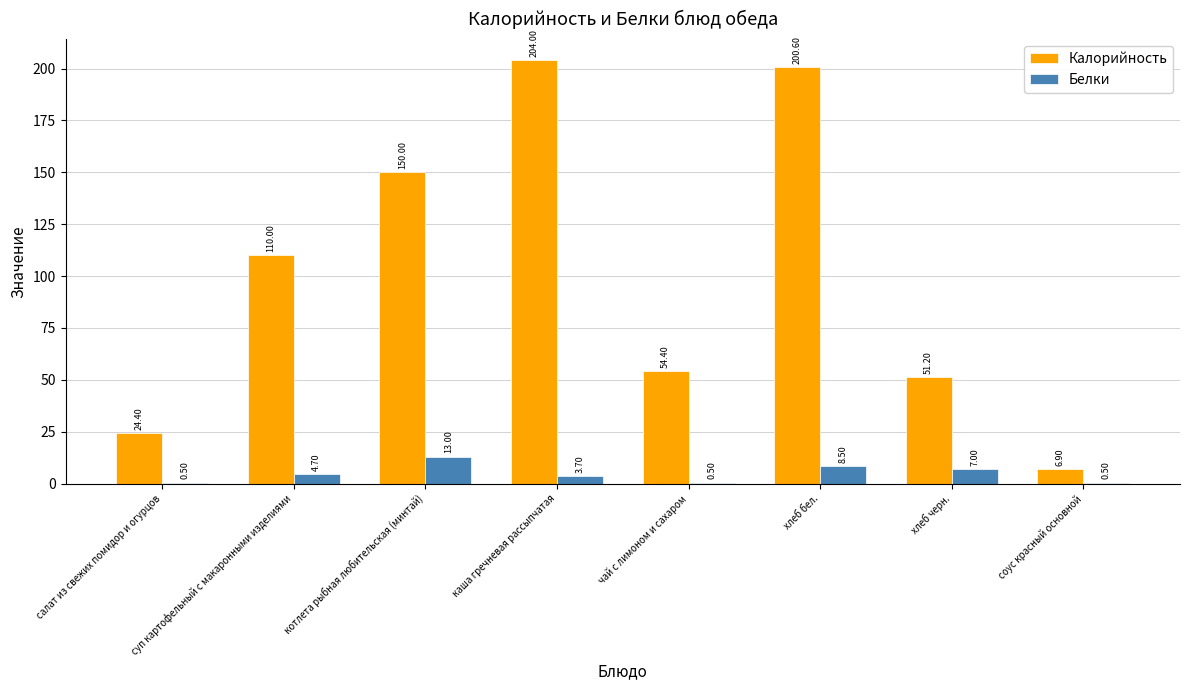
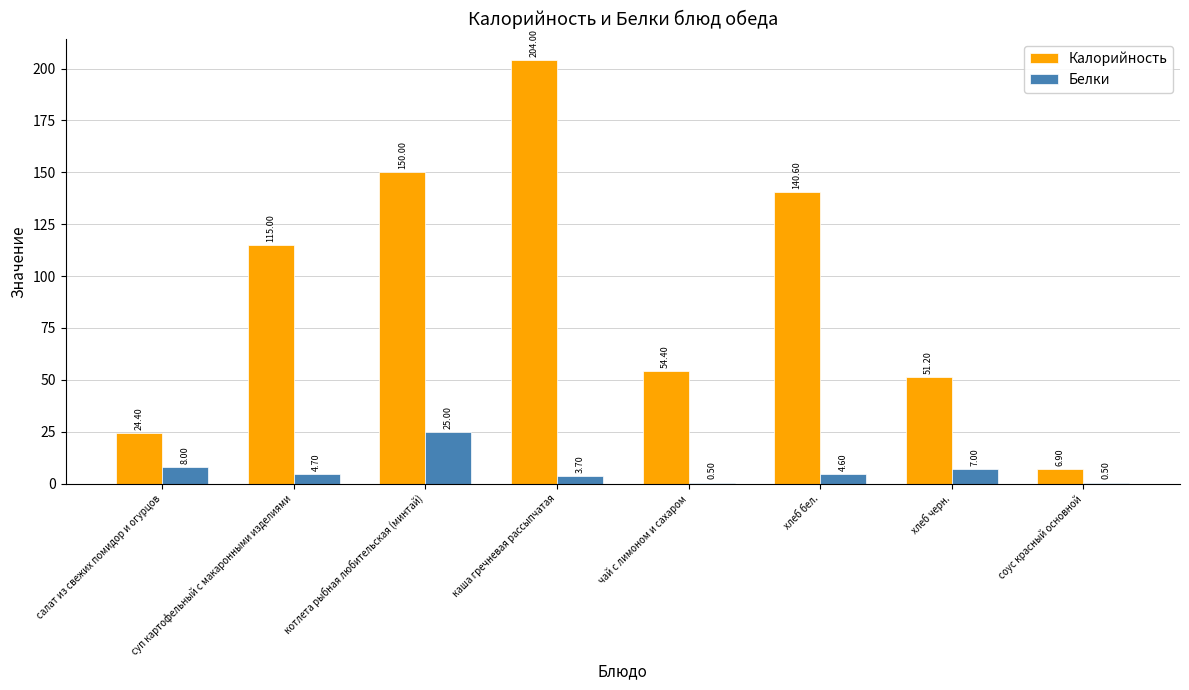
Белки, салат из свежих помидор и огурцов: 0.50 -> 8.00
Калорийность, суп картофельный с макаронными изделиями: 110.00 -> 115.00
Белки, котлета рыбная любительская (минтай): 13.00 -> 25.00
Калорийность, хлеб бел.: 200.60 -> 140.60
Белки, хлеб бел.: 8.50 -> 4.60
